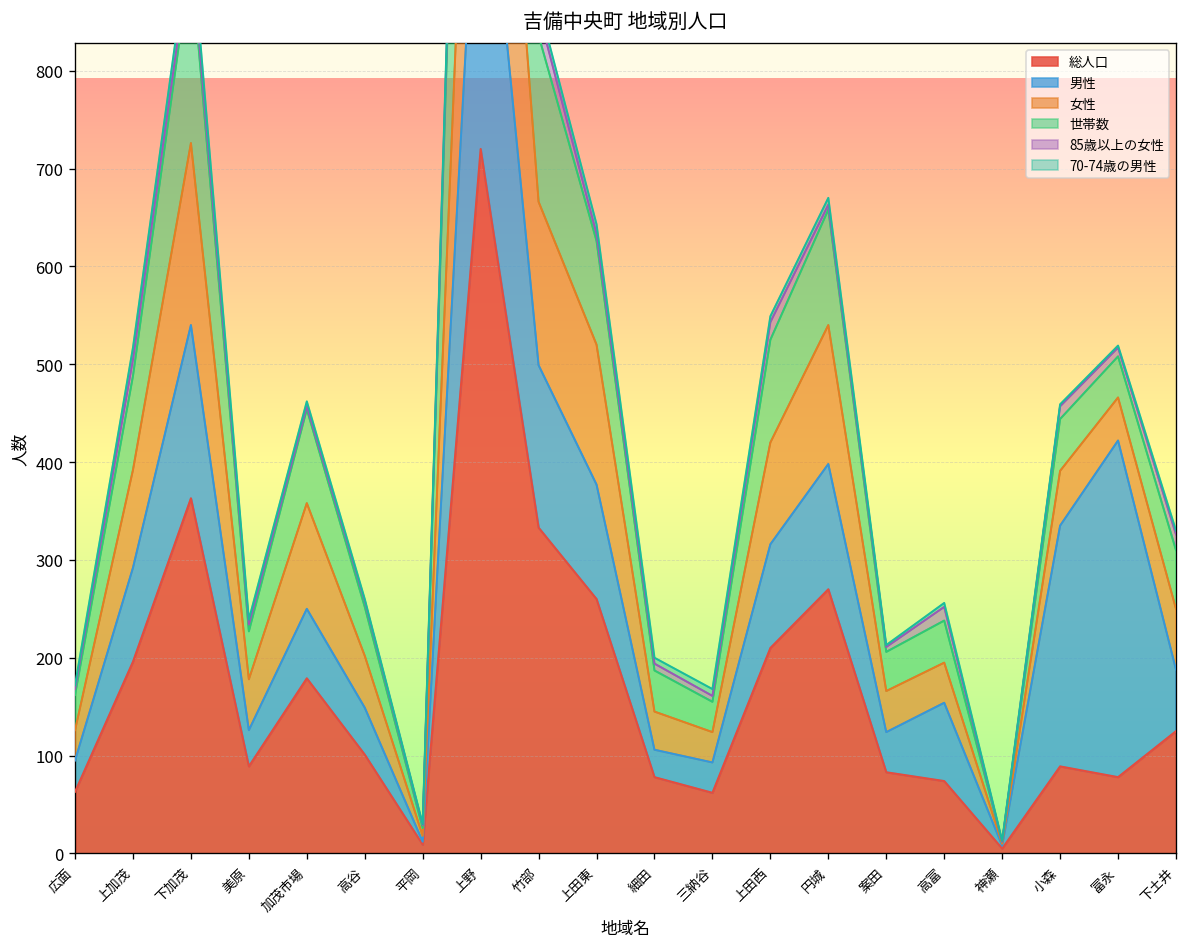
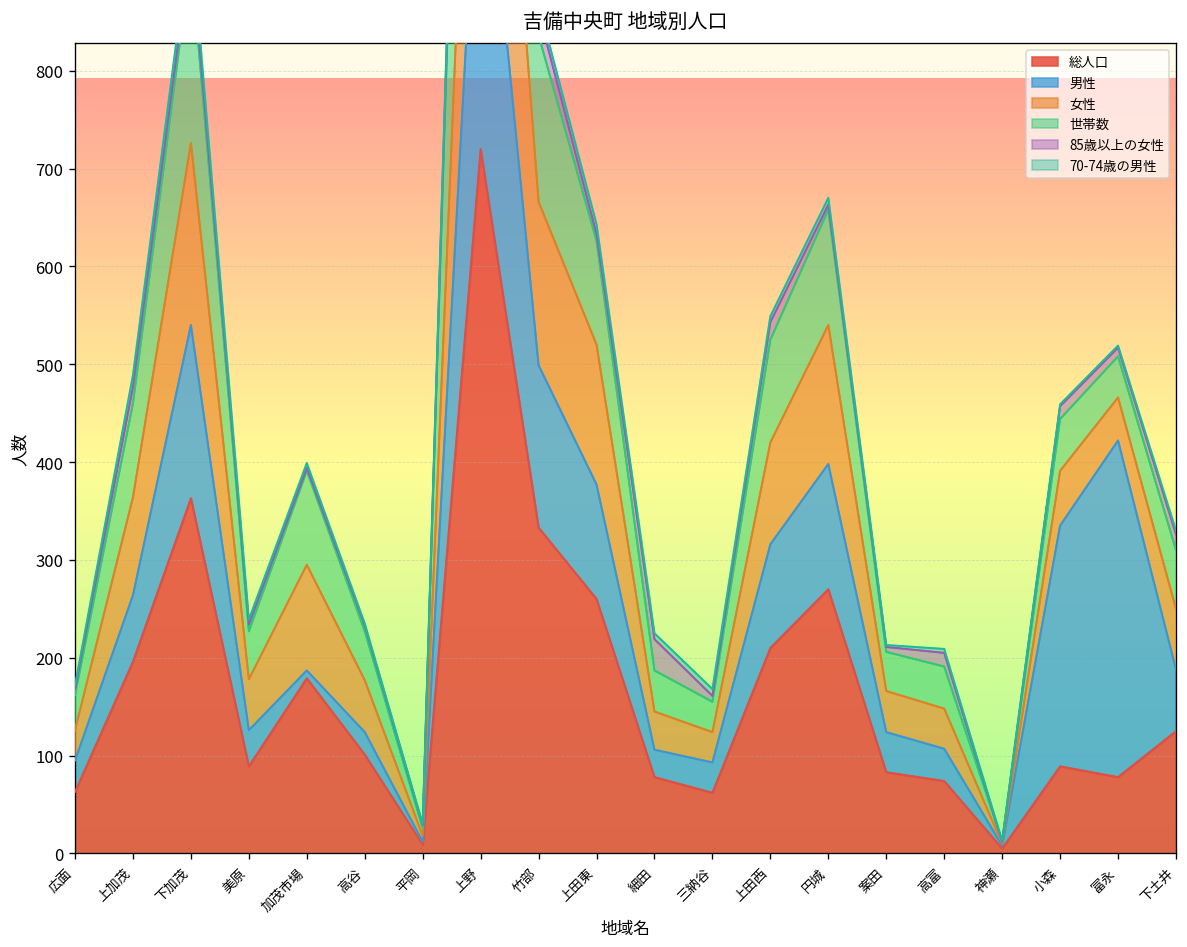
男性, 上加茂: 100 -> 70
男性, 加茂市場: 70 -> 10
男性, 高谷: 50 -> 20
85歳以上の女性, 細田: 10 -> 30
男性, 高富: 80 -> 30
